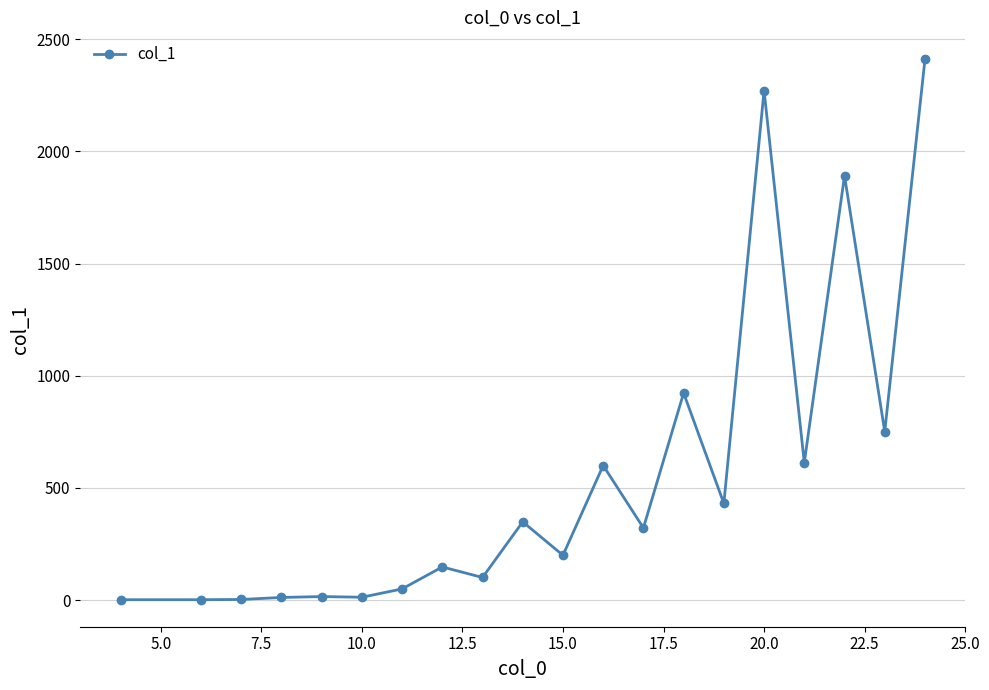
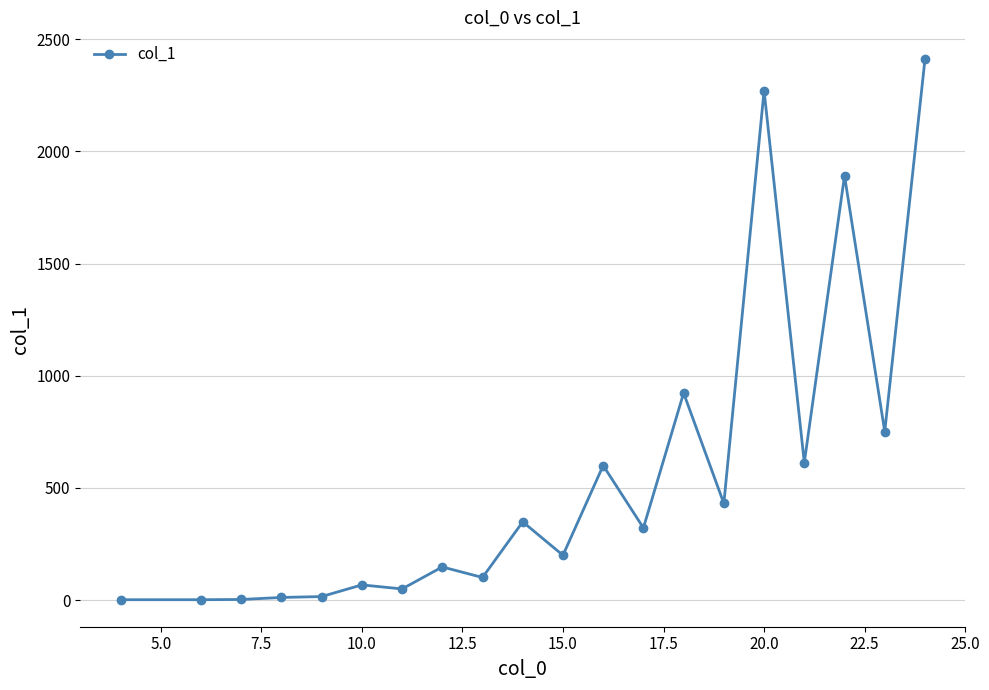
10.0: 10 -> 70
